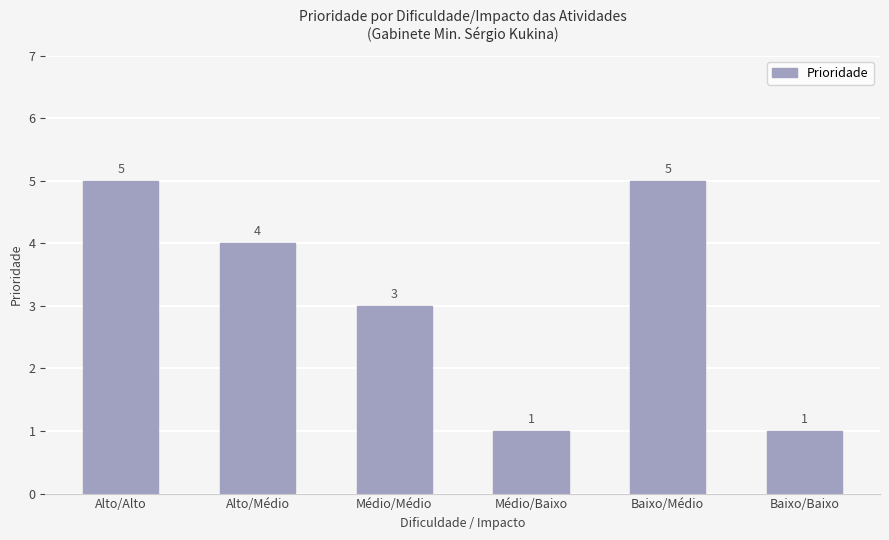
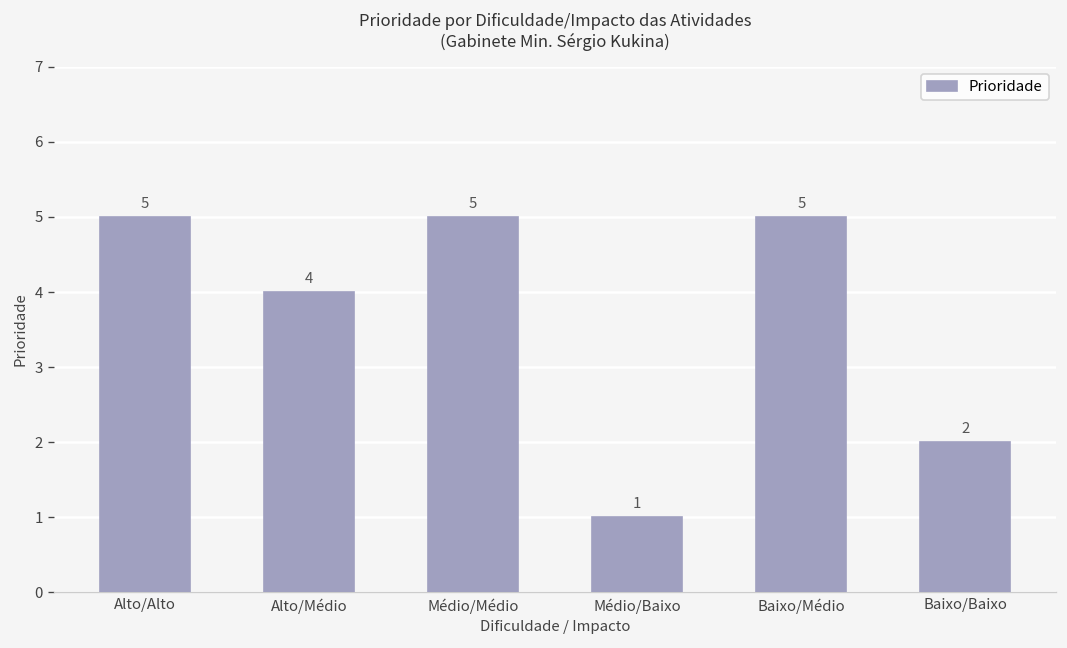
Médio/Médio: 3 -> 5
Baixo/Baixo: 1 -> 2
